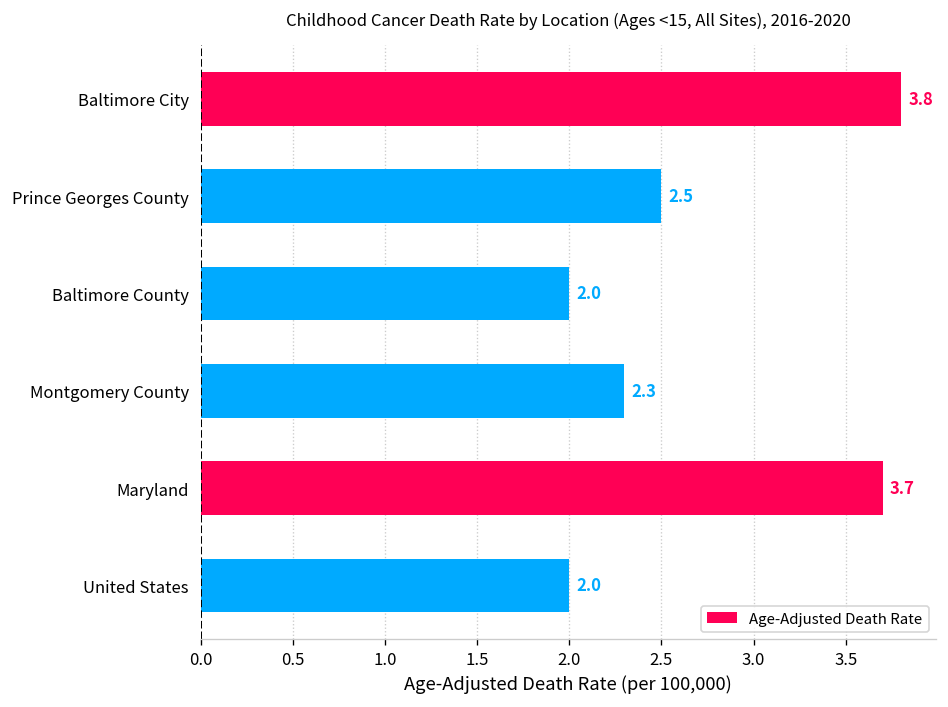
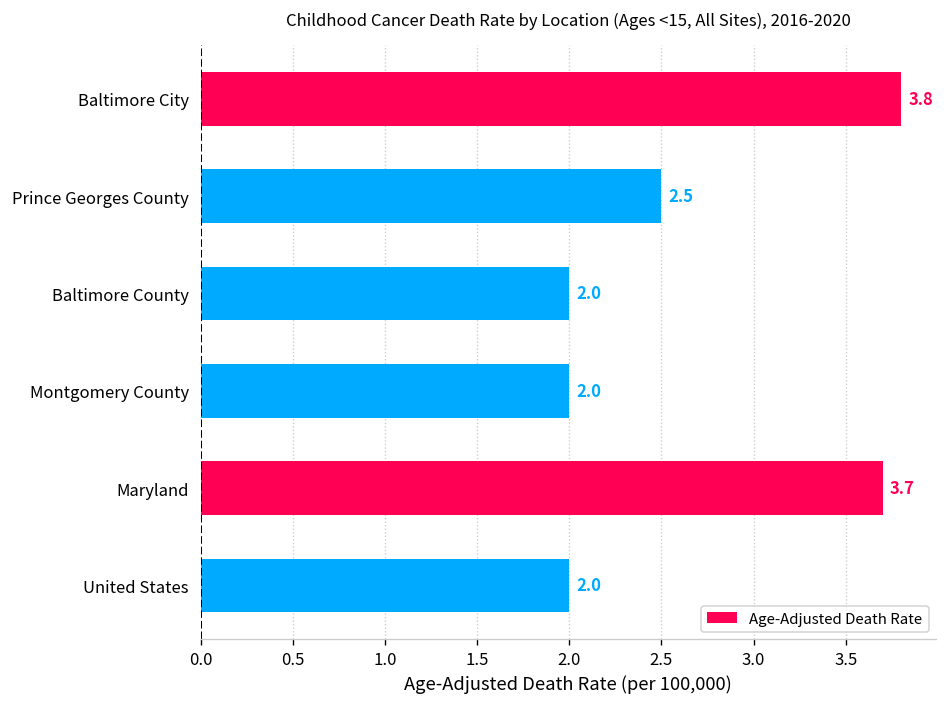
Montgomery County: 2.3 -> 2.0
